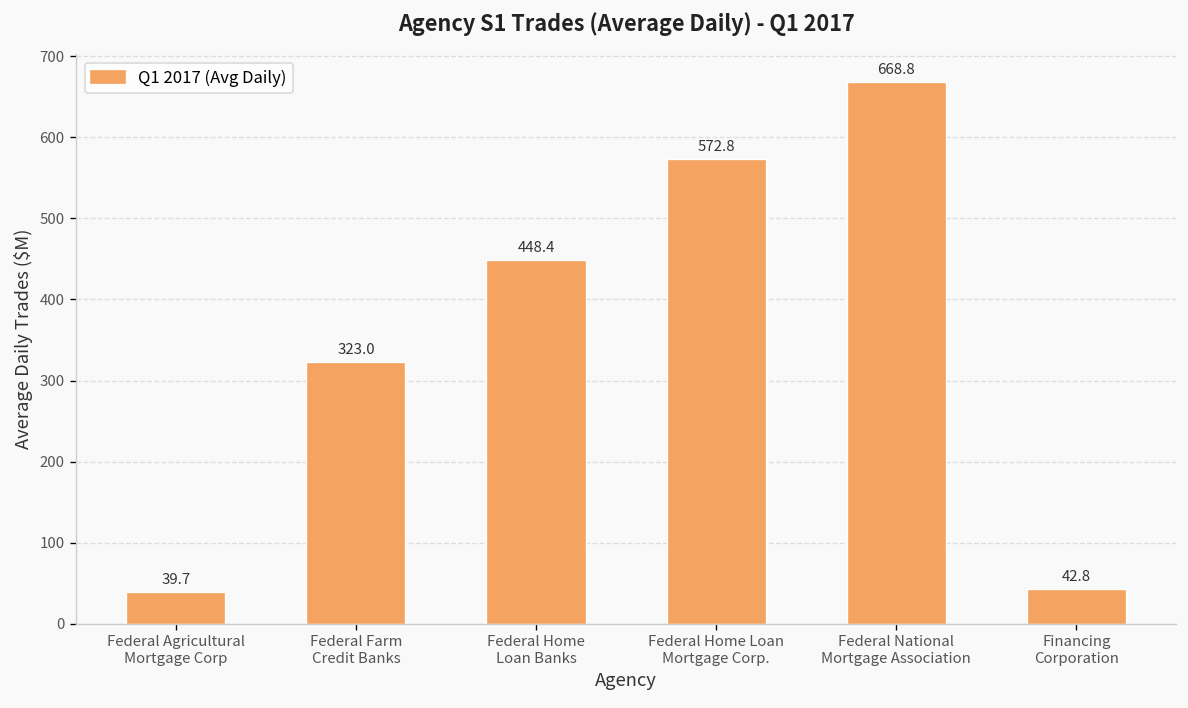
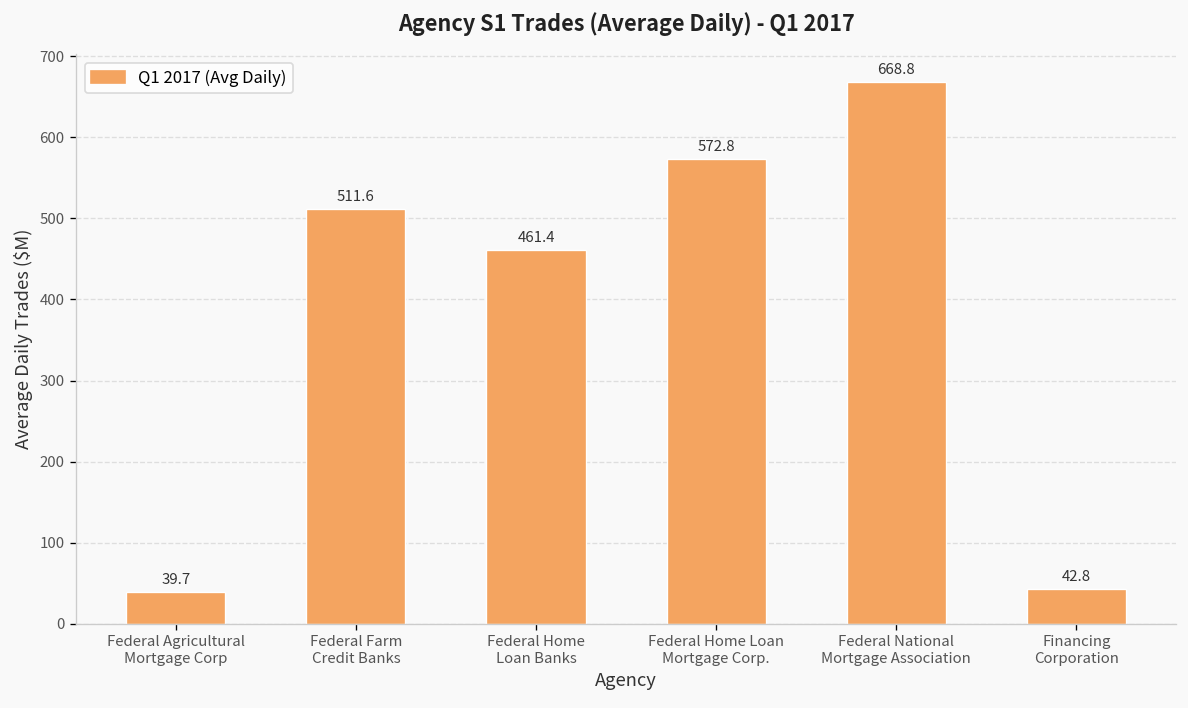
Federal Farm Credit Banks: 323.0 -> 511.6
Federal Home Loan Banks: 448.4 -> 461.4
